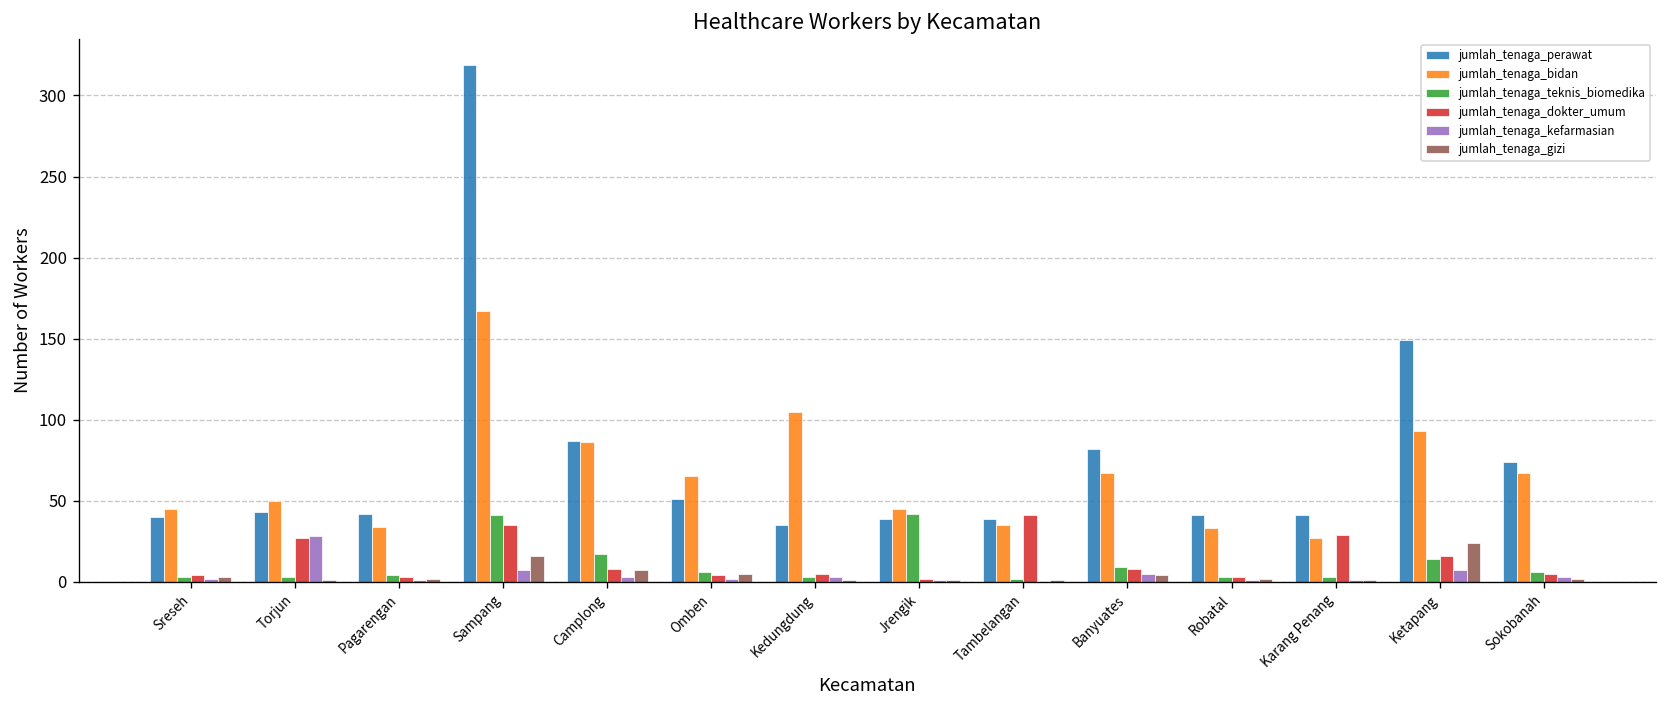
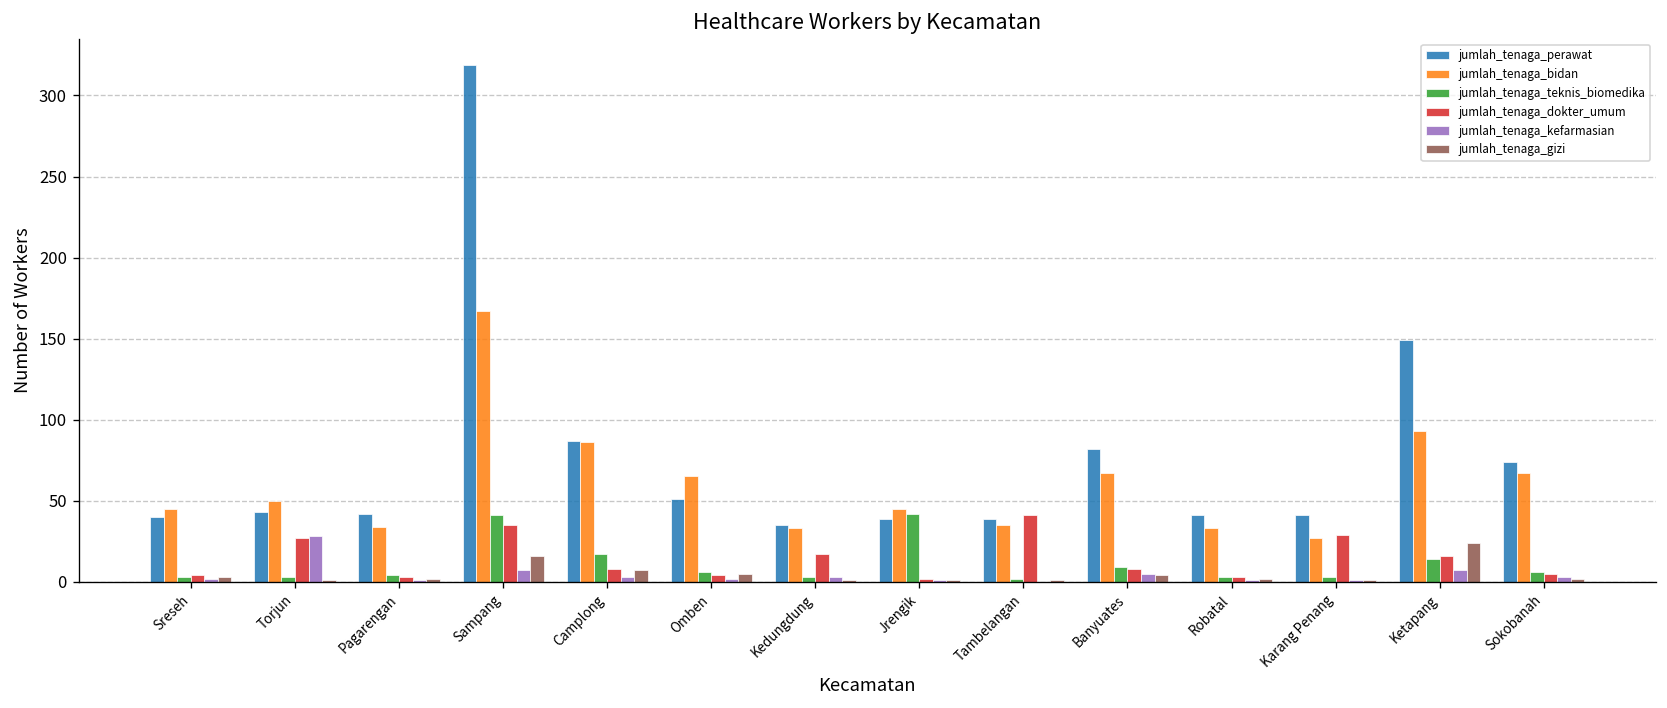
jumlah_tenaga_bidan, Kedungdung: 105 -> 33
jumlah_tenaga_dokter_umum, Kedungdung: 5 -> 17
